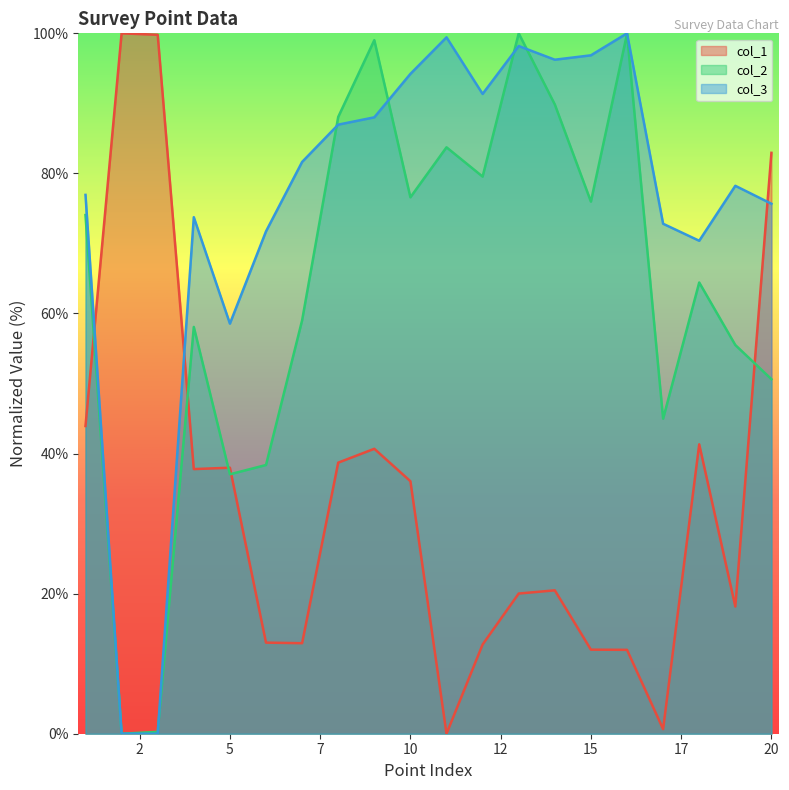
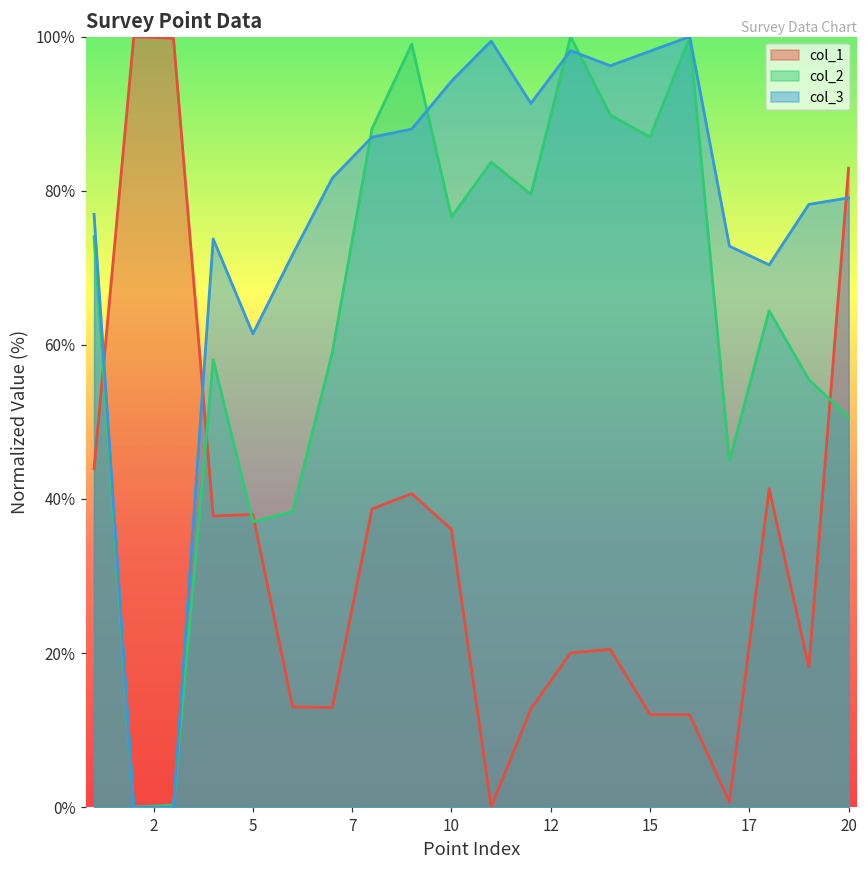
col_3, 5: 59% -> 61%
col_2, 15: 76% -> 87%
col_3, 15: 97% -> 98%
col_3, 20: 76% -> 79%
